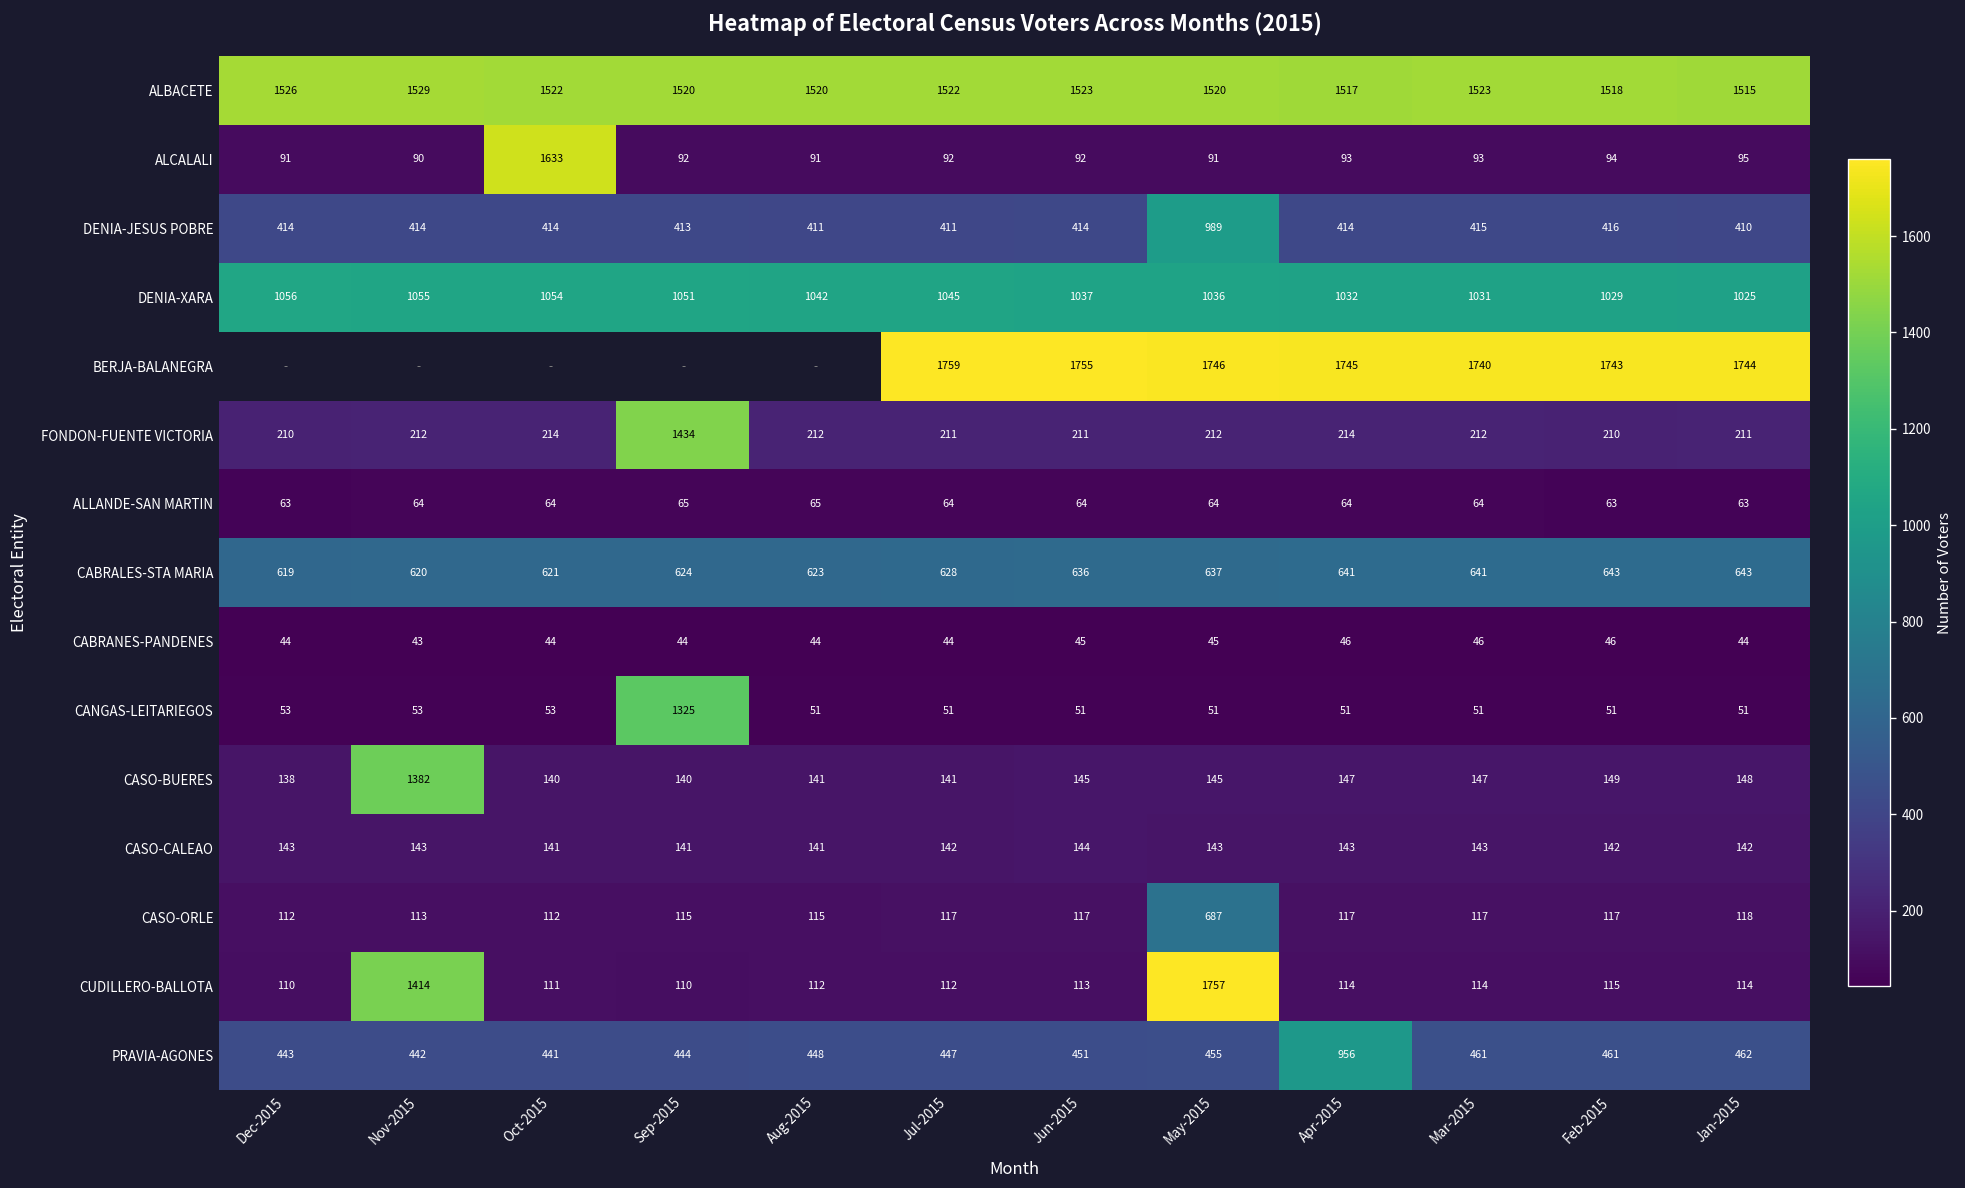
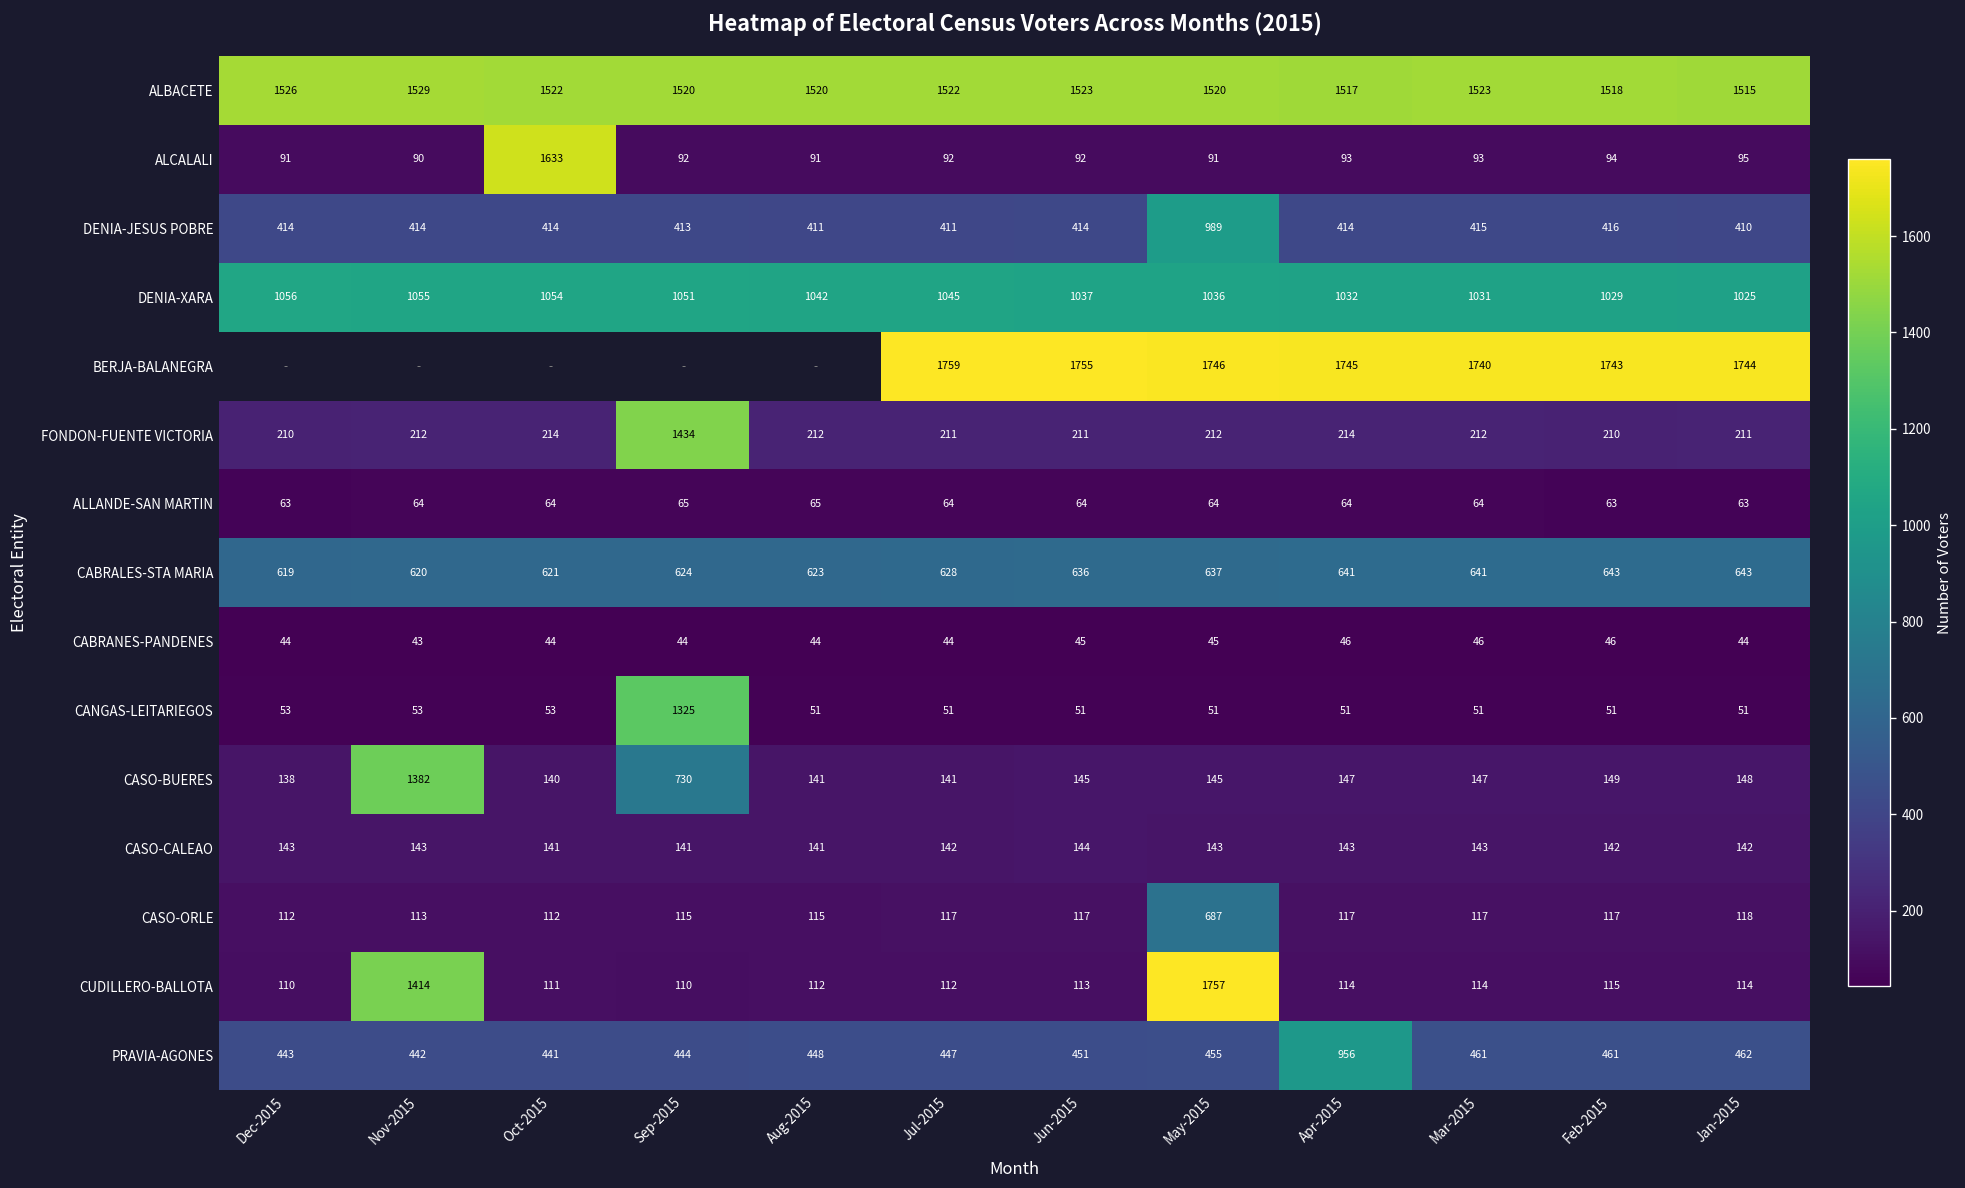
CASO-BUERES, Sep-2015: 140 -> 730
